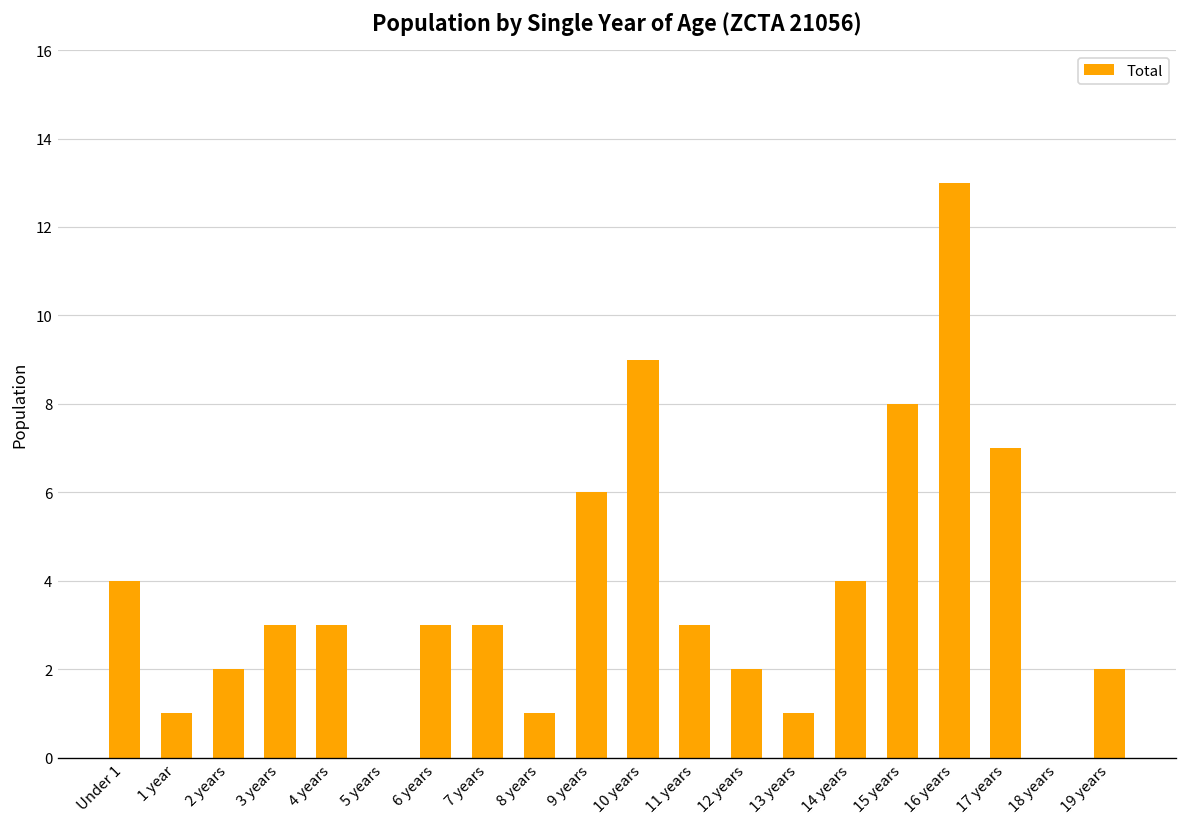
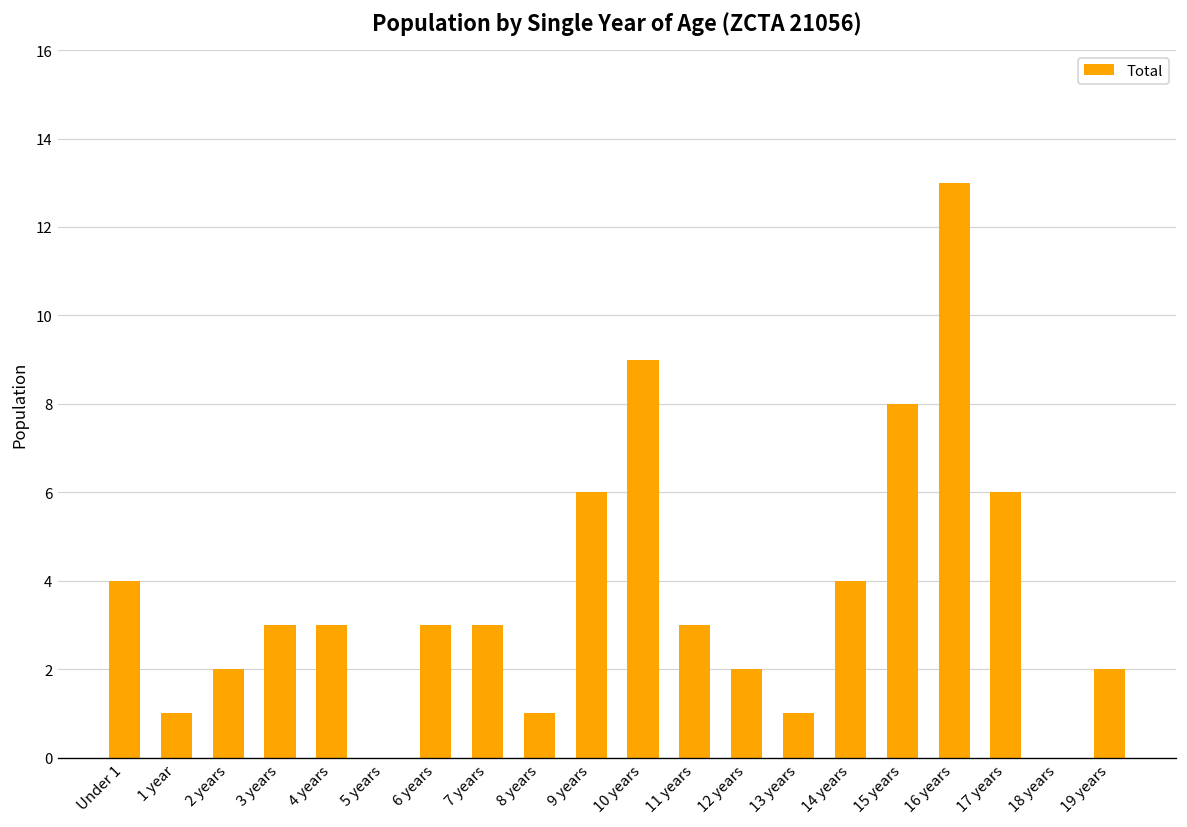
17 years: 7 -> 6
